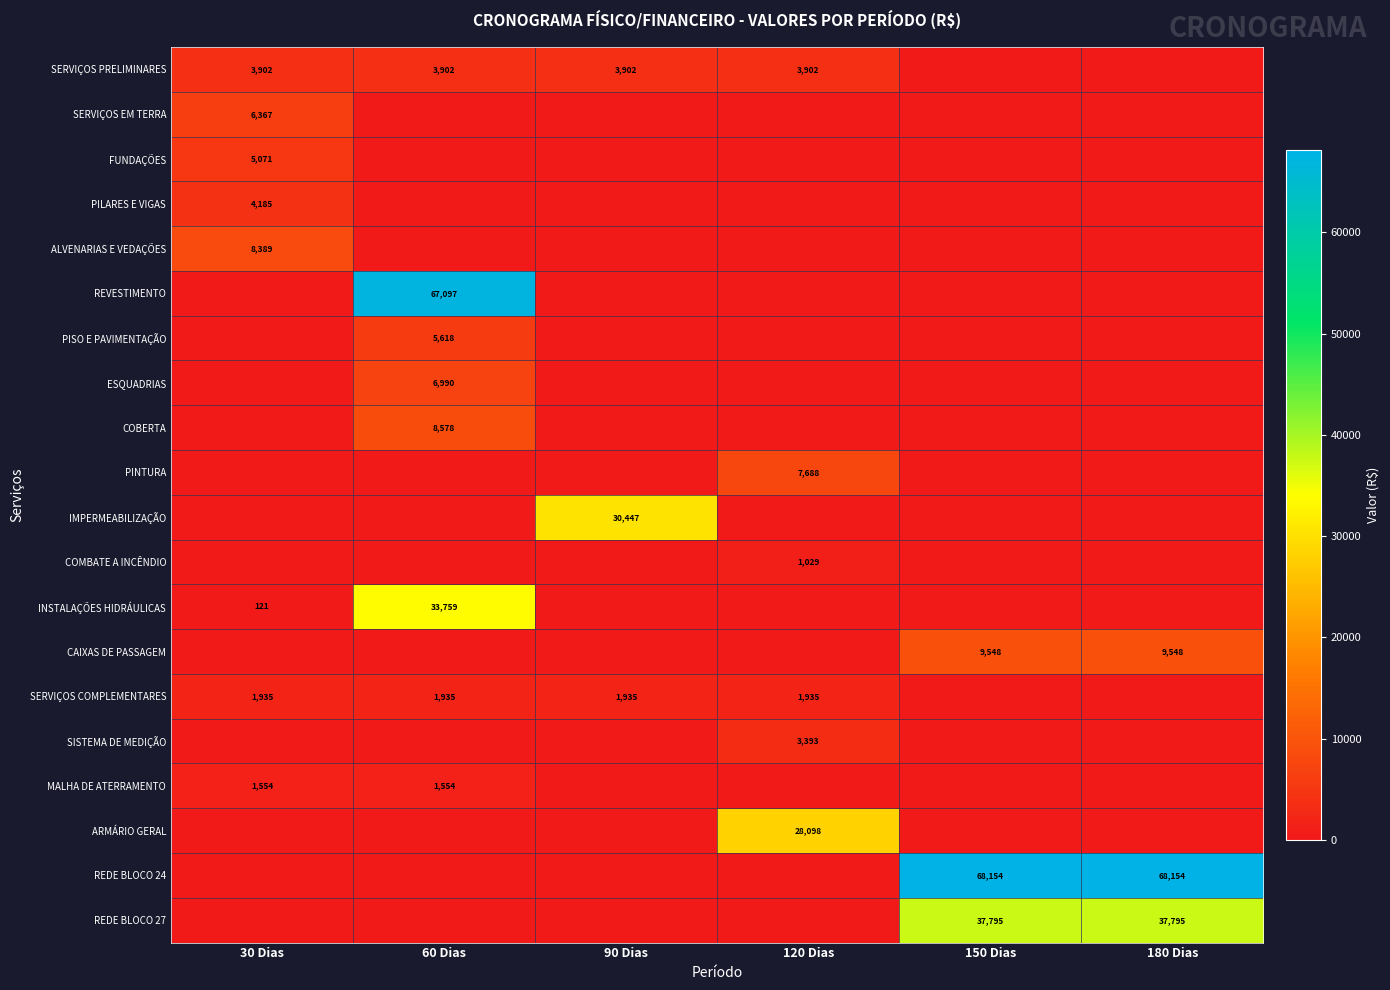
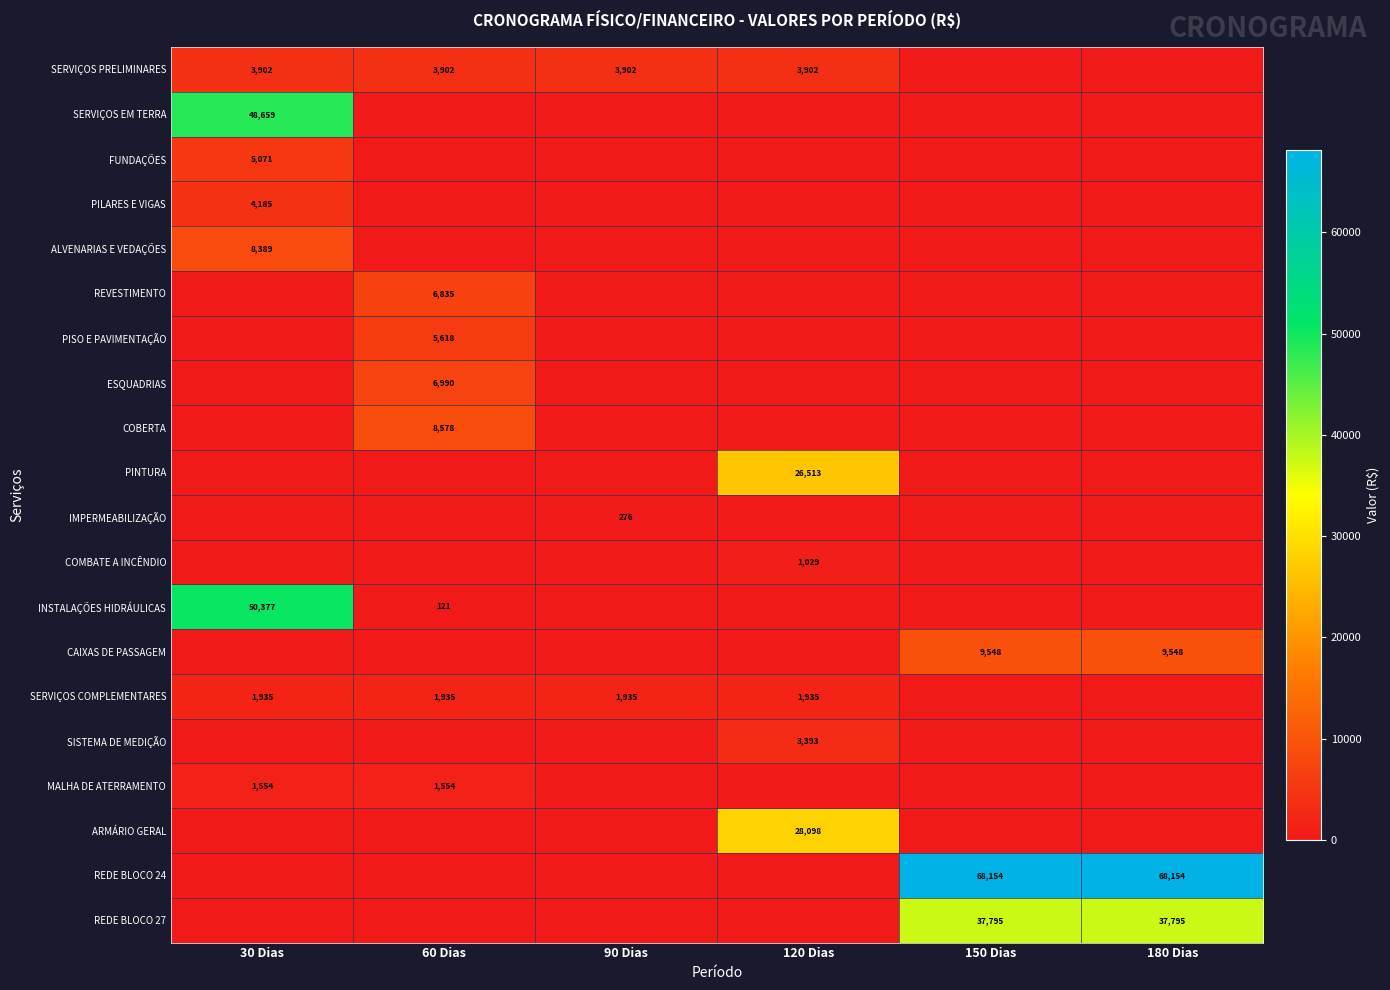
SERVIÇOS EM TERRA, 30 Dias: 6,367 -> 48,659
REVESTIMENTO, 60 Dias: 67,097 -> 6,835
PINTURA, 120 Dias: 7,688 -> 26,513
IMPERMEABILIZAÇÃO, 90 Dias: 30,447 -> 276
INSTALAÇÕES HIDRÁULICAS, 30 Dias: 121 -> 50,377
INSTALAÇÕES HIDRÁULICAS, 60 Dias: 33,759 -> 121
